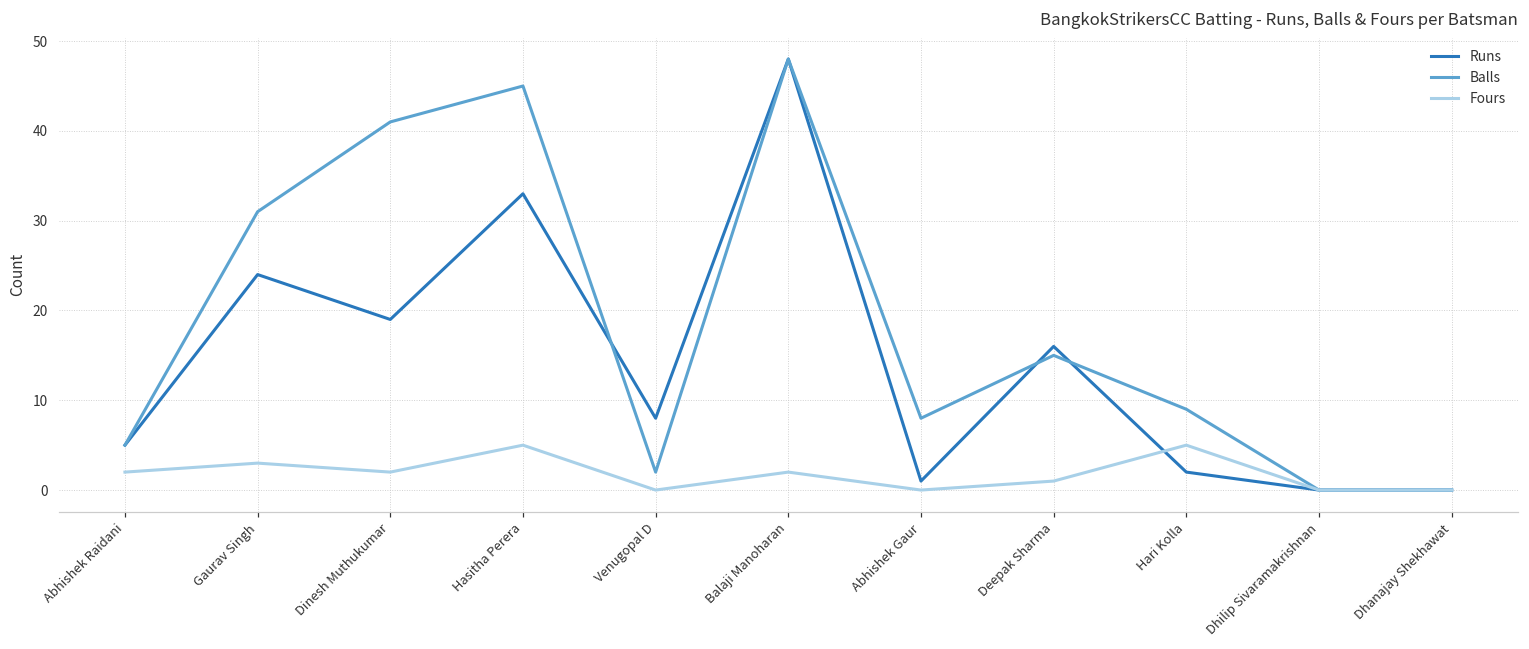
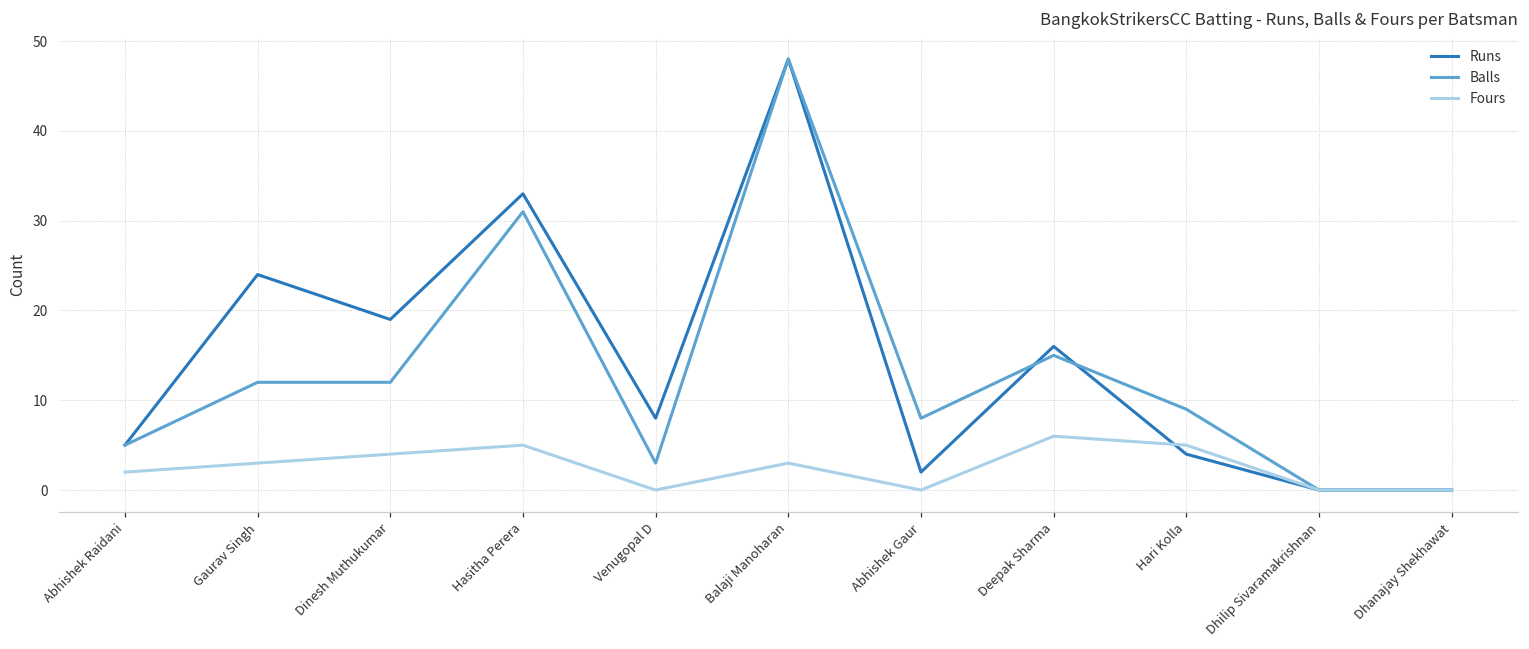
Balls, Gaurav Singh: 31 -> 12
Balls, Dinesh Muthukumar: 41 -> 12
Fours, Dinesh Muthukumar: 2 -> 4
Balls, Hasitha Perera: 45 -> 31
Balls, Venugopal D: 2 -> 3
Fours, Balaji Manoharan: 2 -> 3
Runs, Abhishek Gaur: 1 -> 2
Fours, Deepak Sharma: 1 -> 6
Runs, Hari Kolla: 2 -> 4
